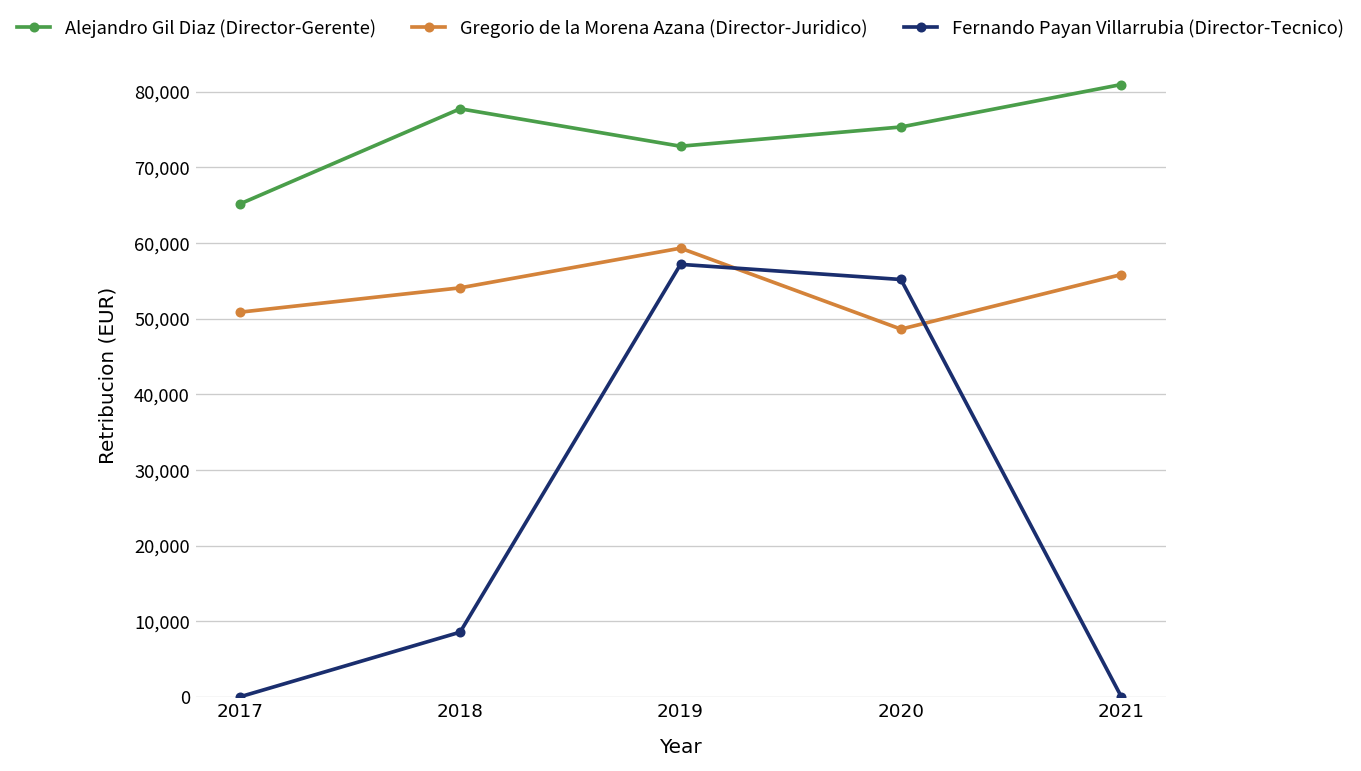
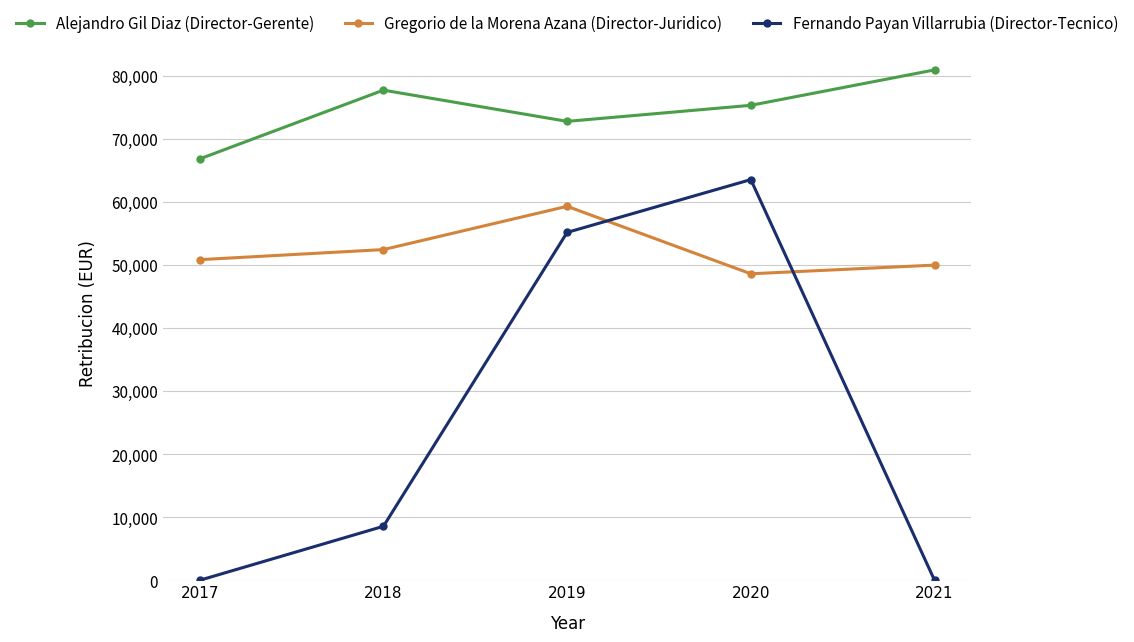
Alejandro Gil Diaz (Director-Gerente), 2017: 65,000 -> 67,000
Gregorio de la Morena Azana (Director-Juridico), 2018: 54,000 -> 52,000
Fernando Payan Villarrubia (Director-Tecnico), 2019: 57,000 -> 55,000
Fernando Payan Villarrubia (Director-Tecnico), 2020: 55,000 -> 64,000
Gregorio de la Morena Azana (Director-Juridico), 2021: 56,000 -> 50,000
